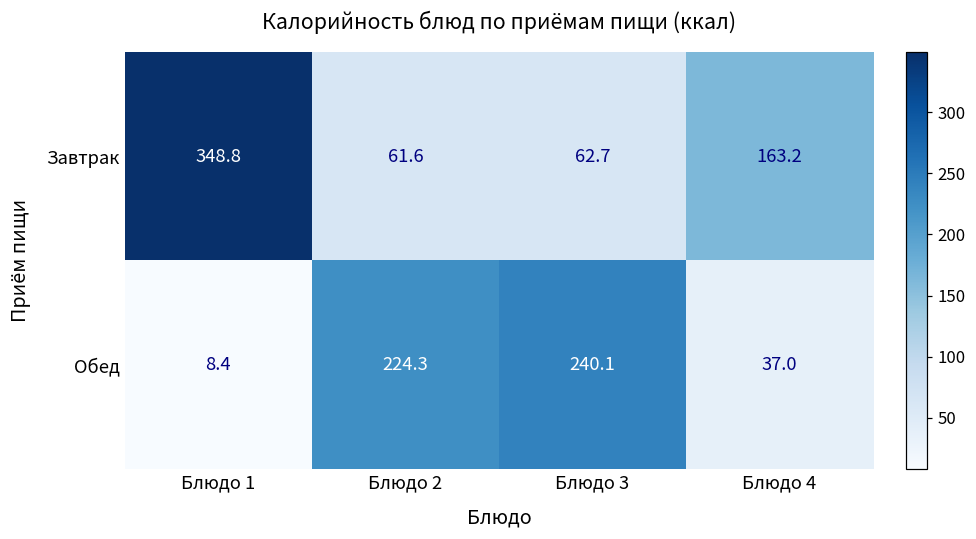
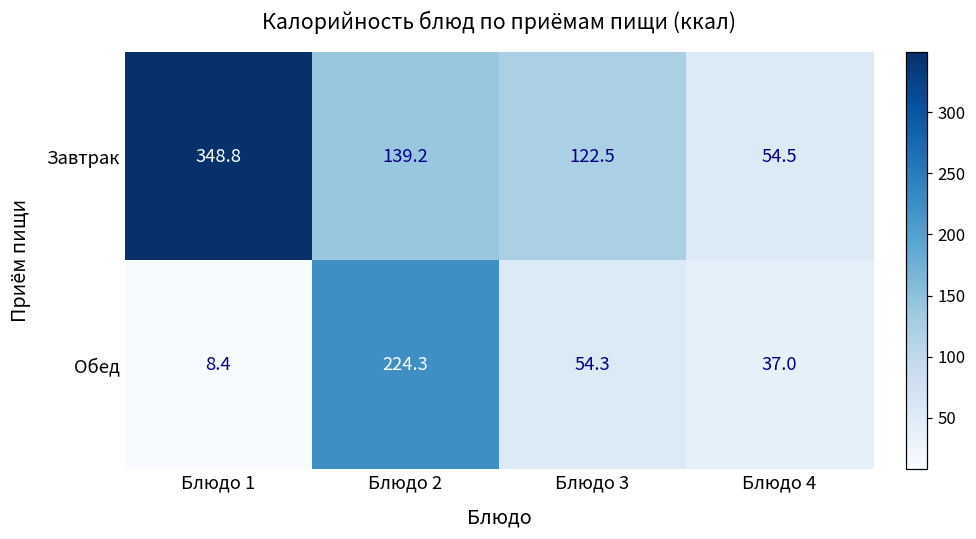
Завтрак, Блюдо 2: 61.6 -> 139.2
Завтрак, Блюдо 3: 62.7 -> 122.5
Завтрак, Блюдо 4: 163.2 -> 54.5
Обед, Блюдо 3: 240.1 -> 54.3
